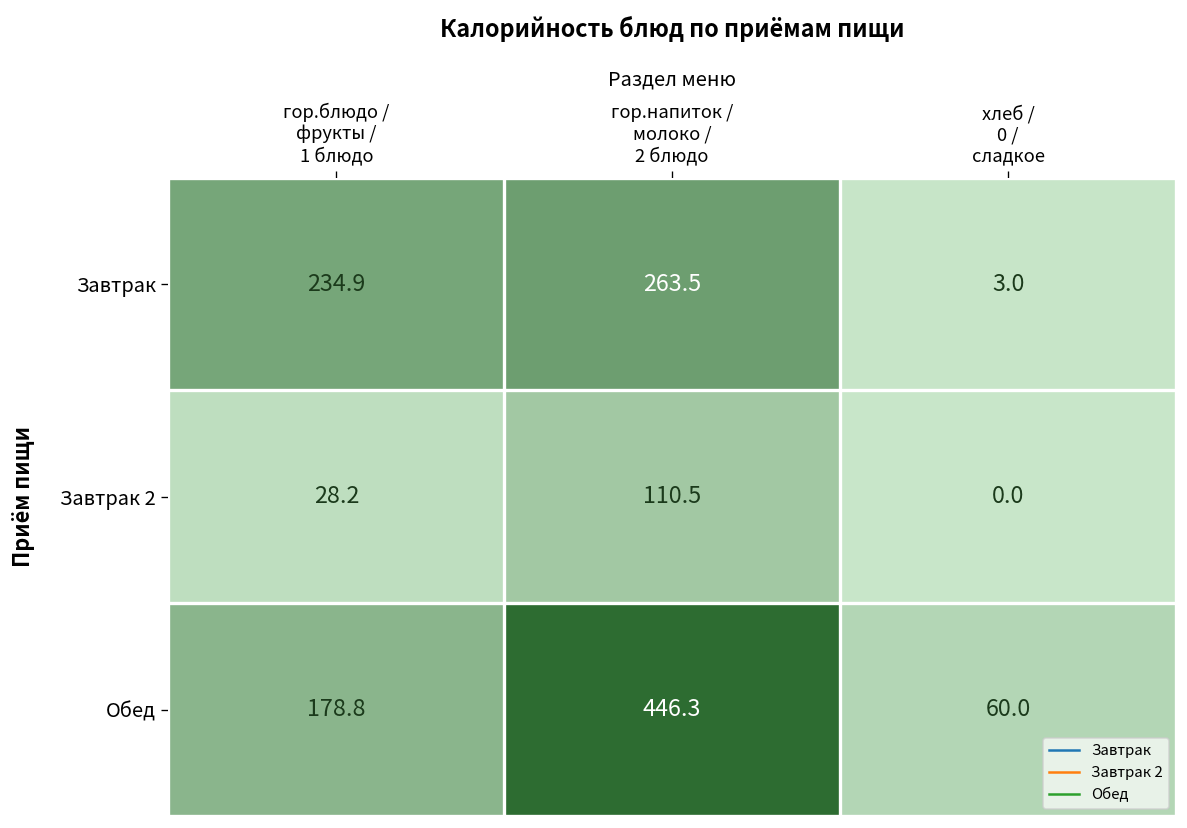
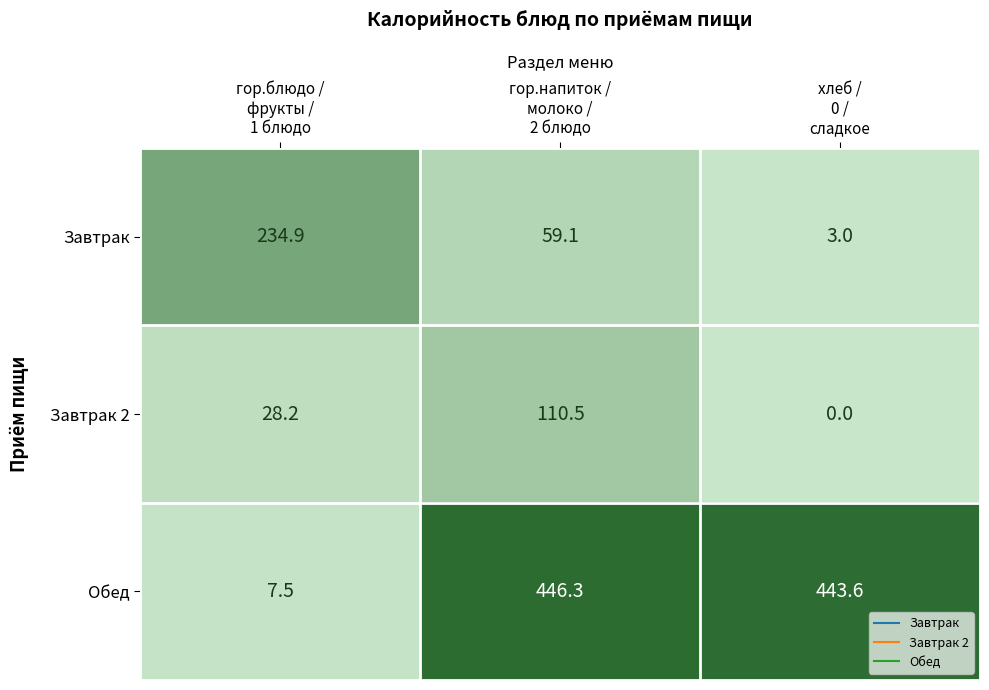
Завтрак, гор.напиток / молоко / 2 блюдо: 263.5 -> 59.1
Обед, гор.блюдо / фрукты / 1 блюдо: 178.8 -> 7.5
Обед, хлеб / 0 / сладкое: 60.0 -> 443.6
